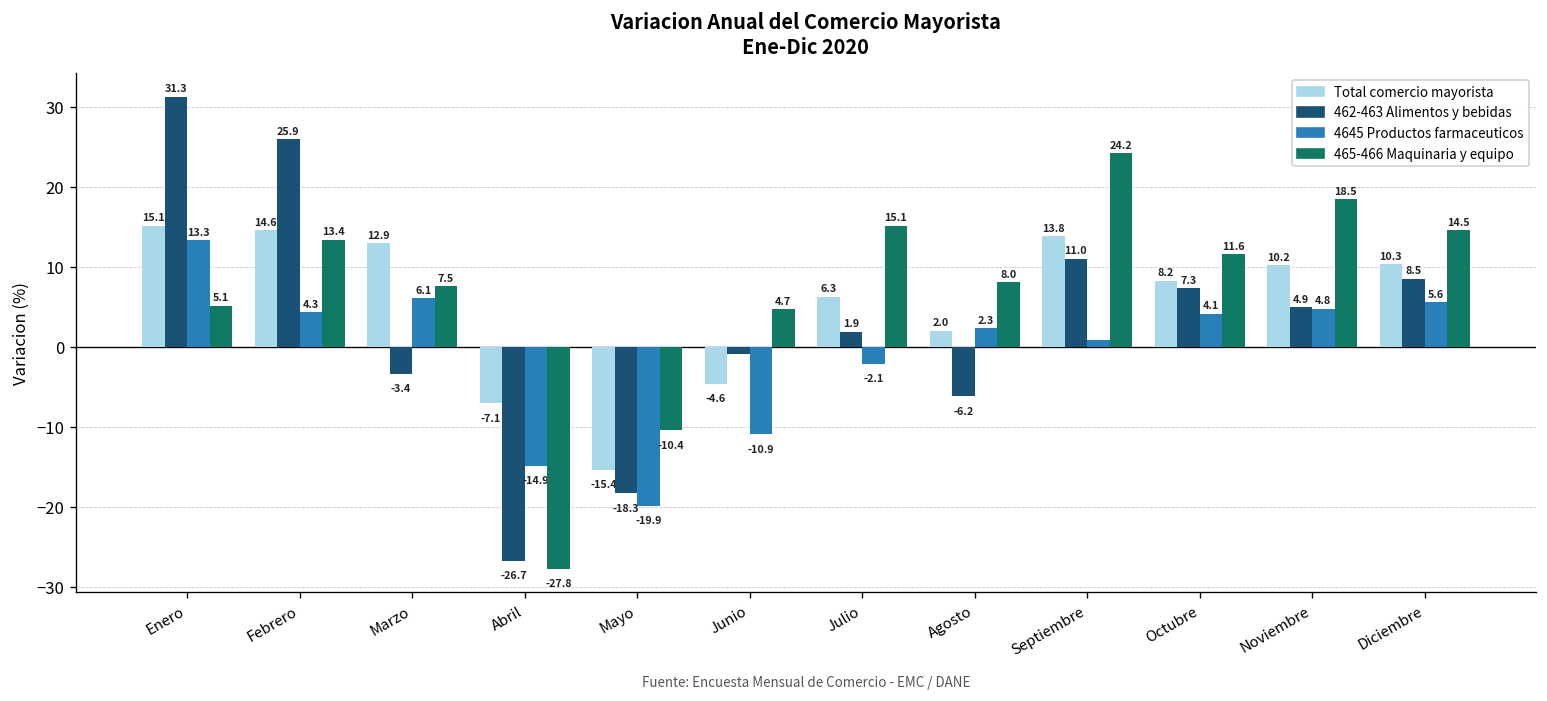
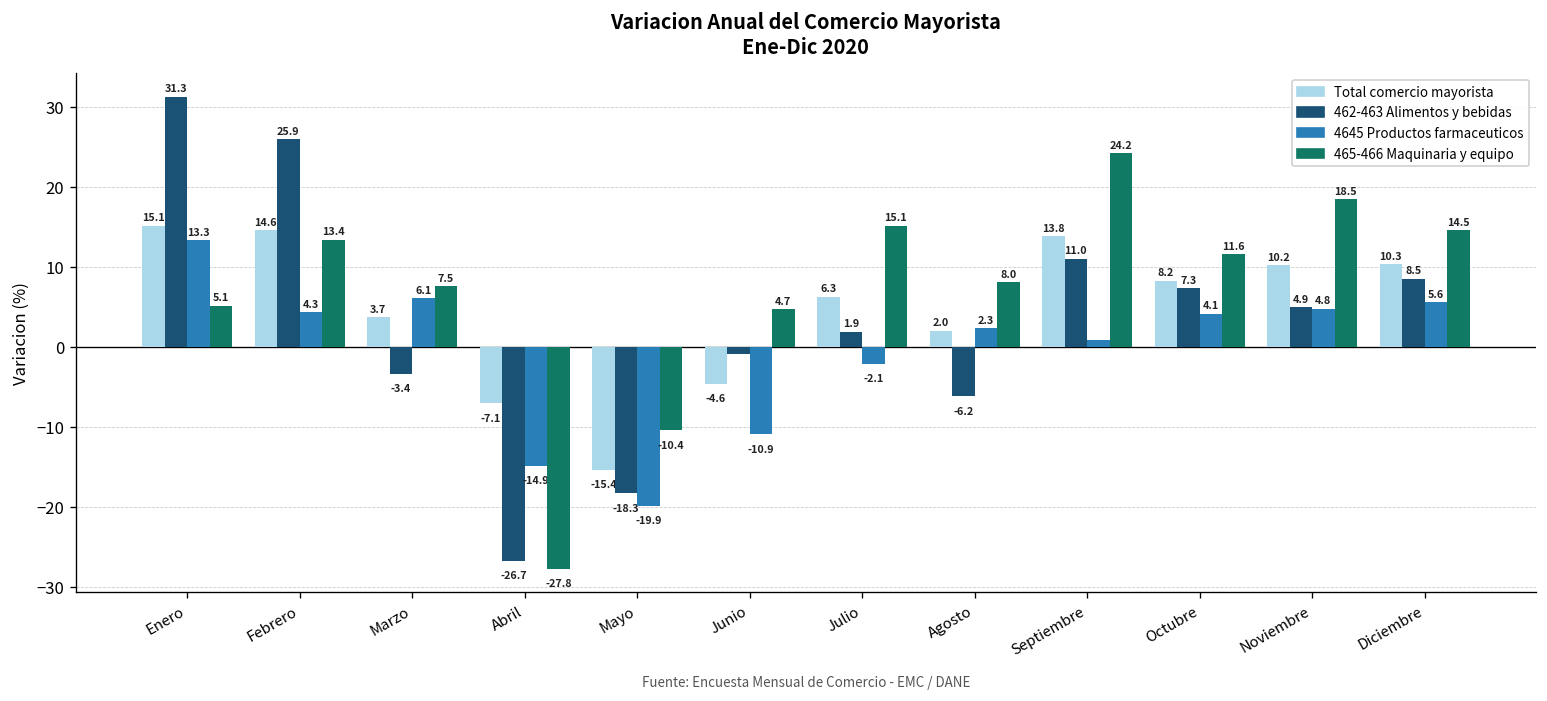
Total comercio mayorista, Marzo: 12.9 -> 3.7
